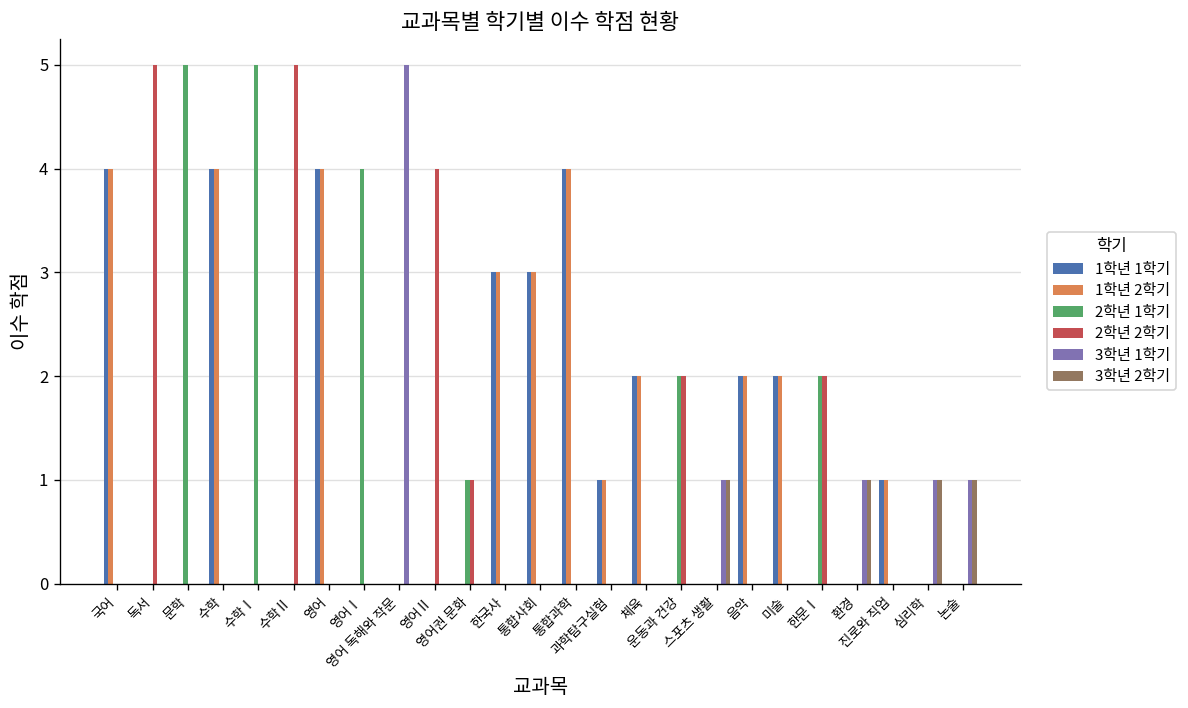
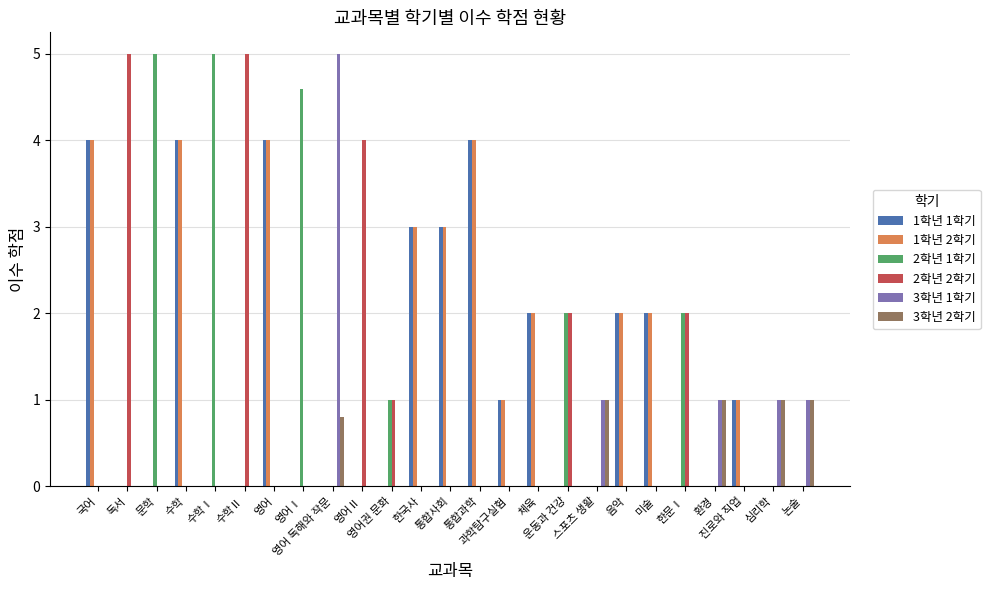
2학년 1학기, 영어Ⅰ: 4.0 -> 4.6
3학년 2학기, 영어 독해와 작문: 0.0 -> 0.8
